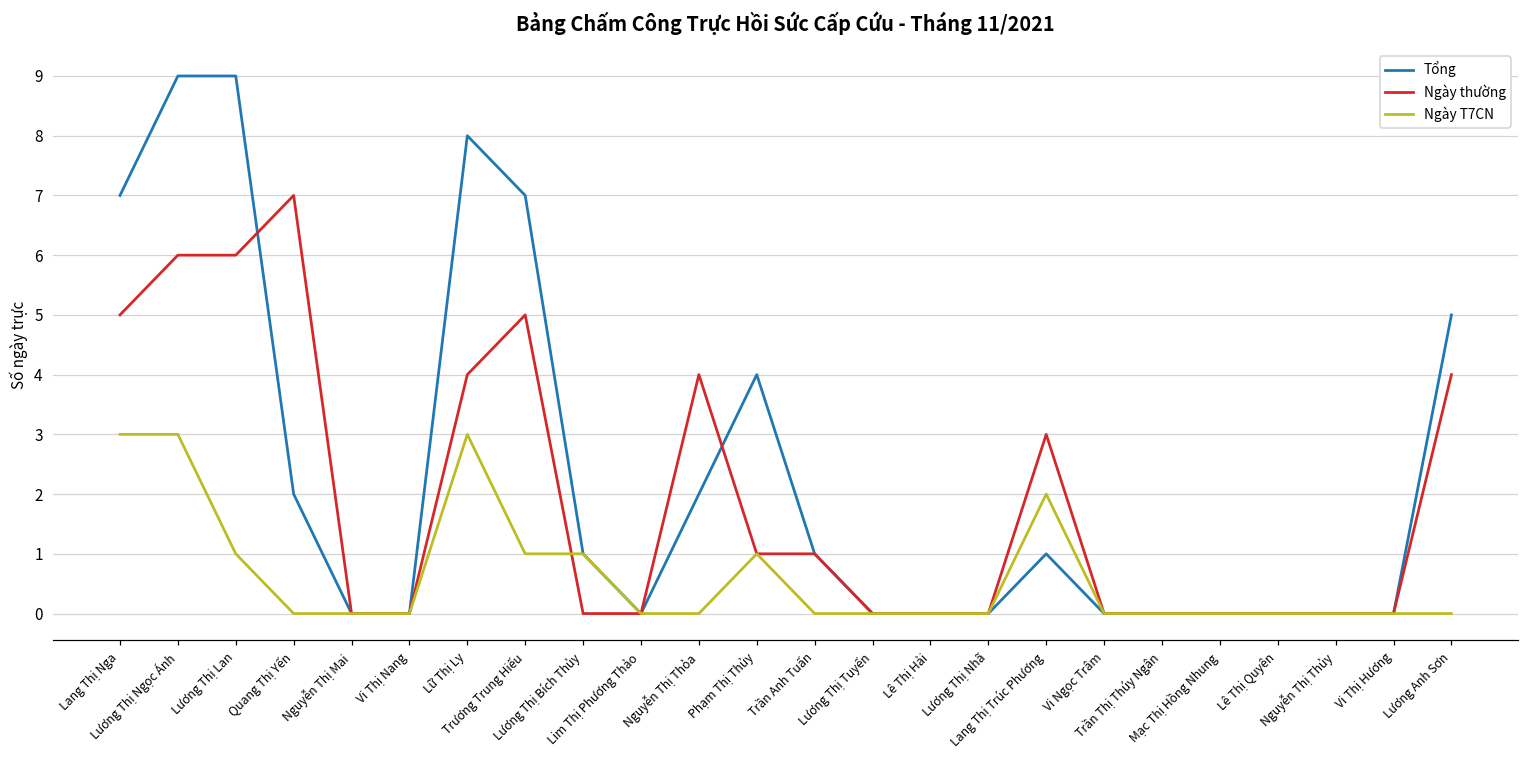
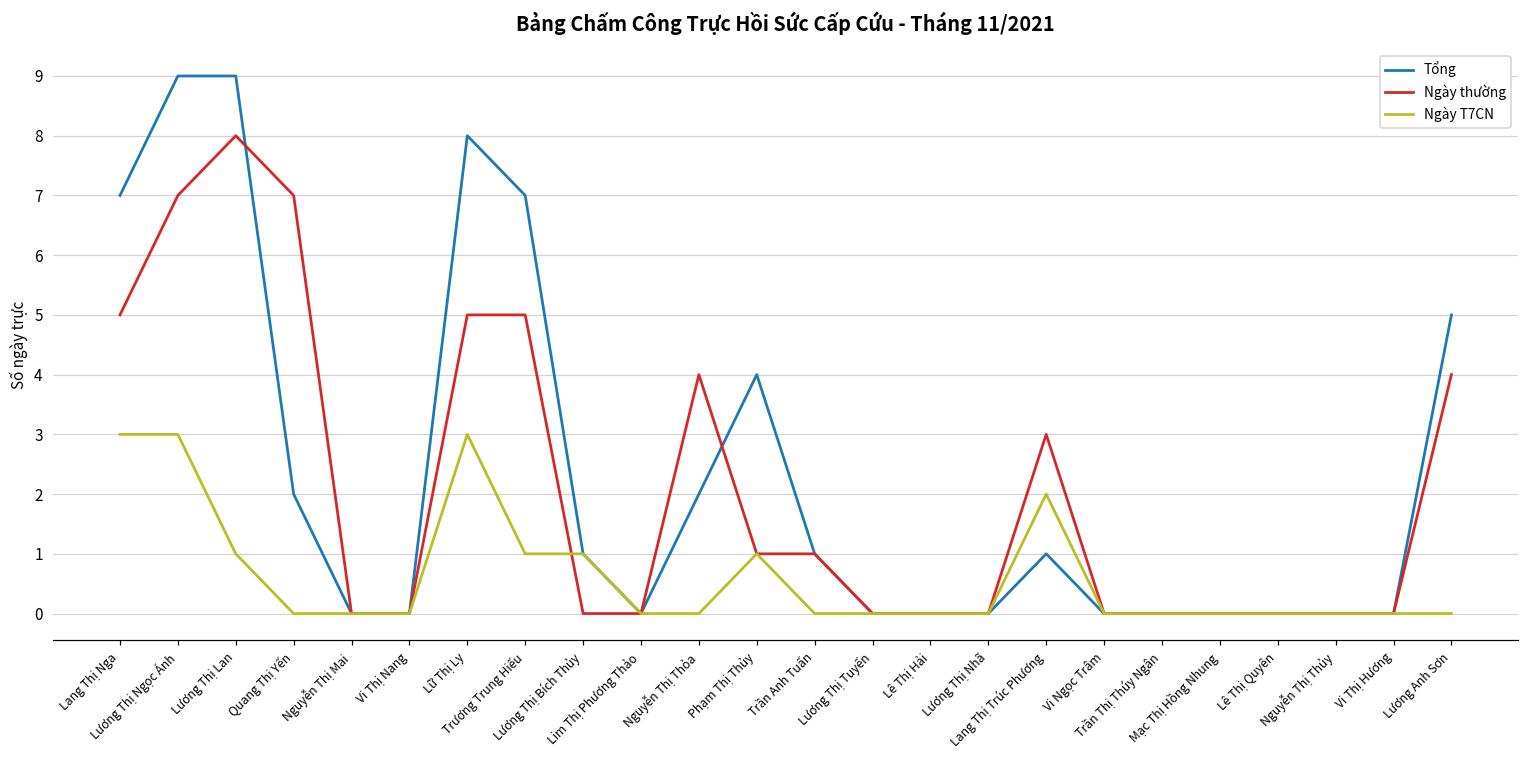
Ngày thường, Lương Thị Ngọc Ánh: 6 -> 7
Ngày thường, Lương Thị Lan: 6 -> 8
Ngày thường, Lữ Thị Ly: 4 -> 5
